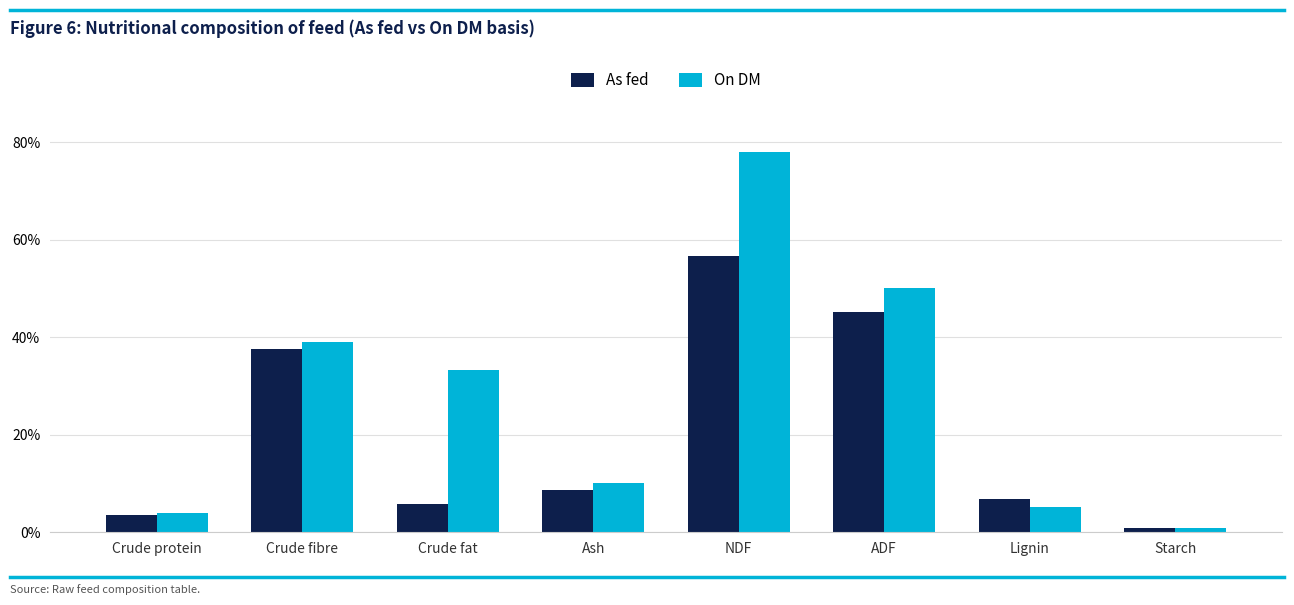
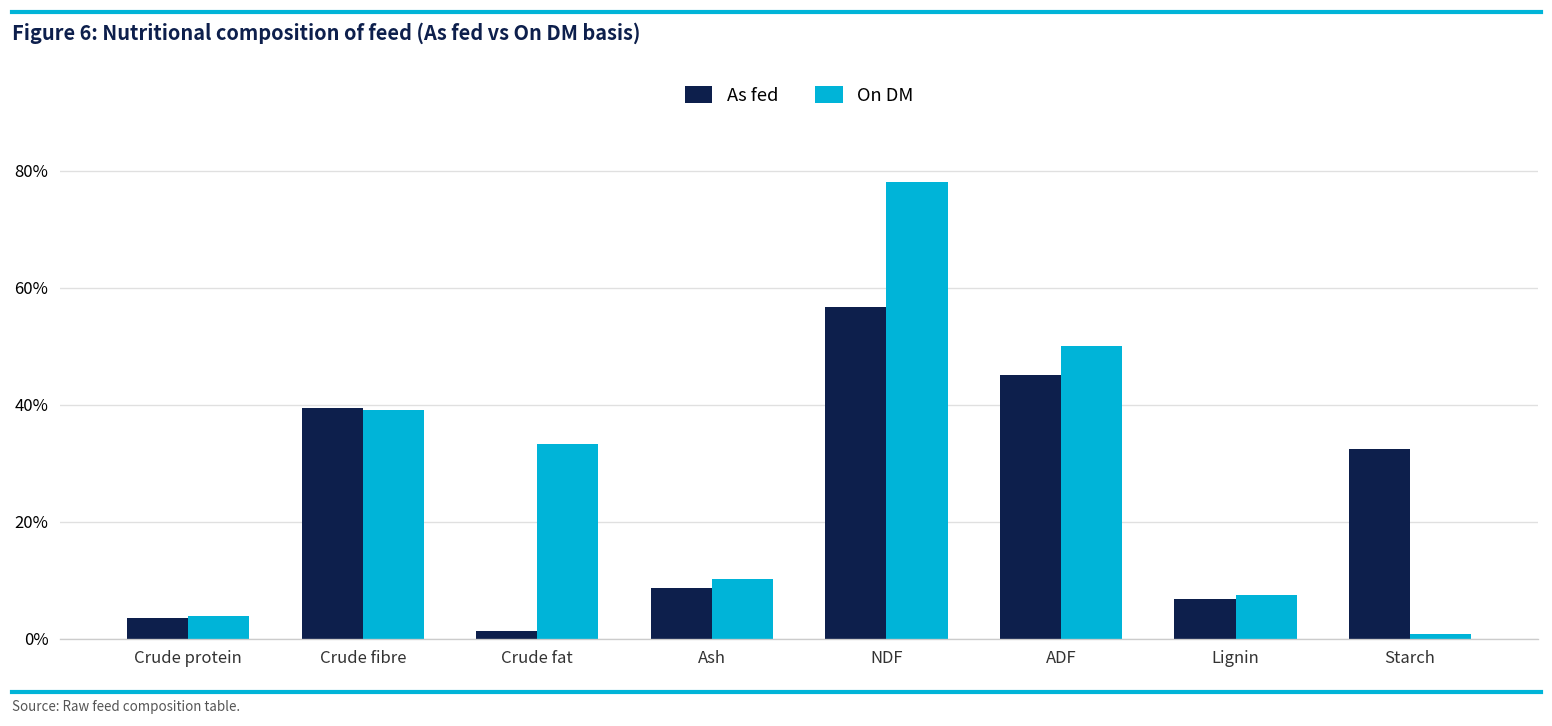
As fed, Crude fibre: 38% -> 39%
As fed, Crude fat: 6% -> 1%
On DM, Lignin: 5% -> 8%
As fed, Starch: 1% -> 33%
